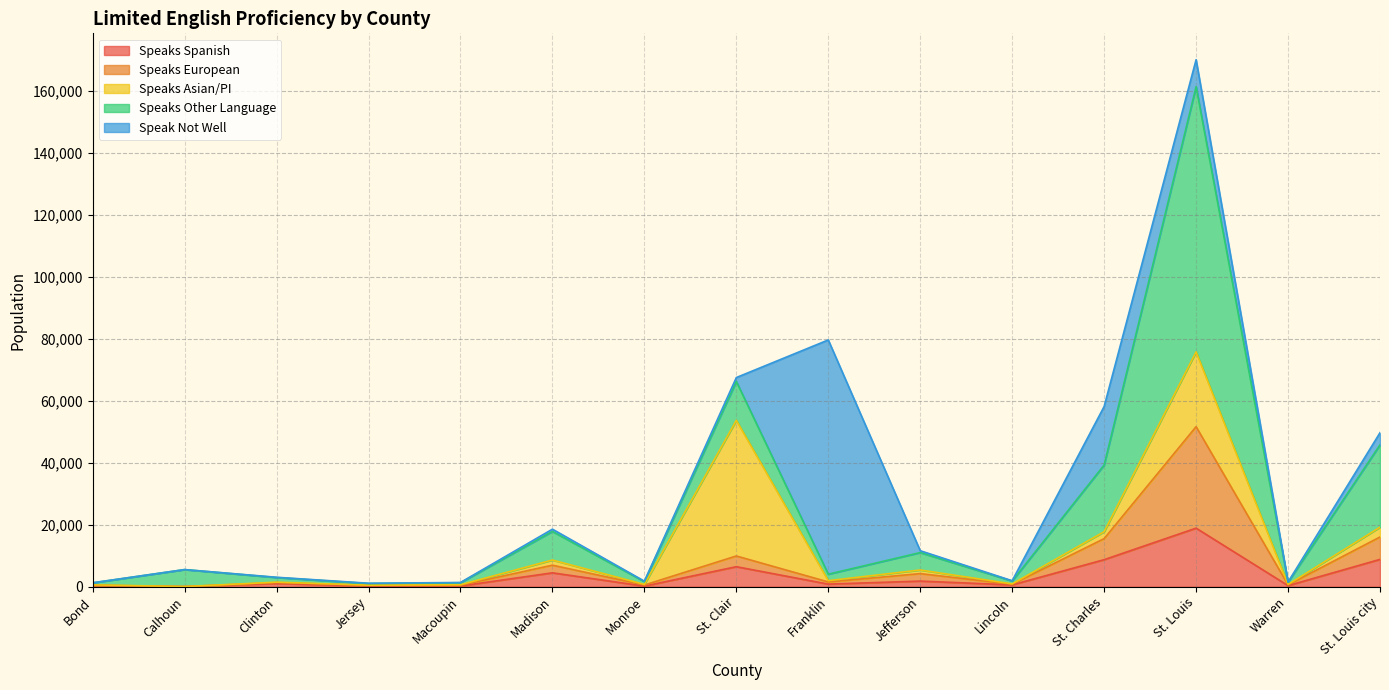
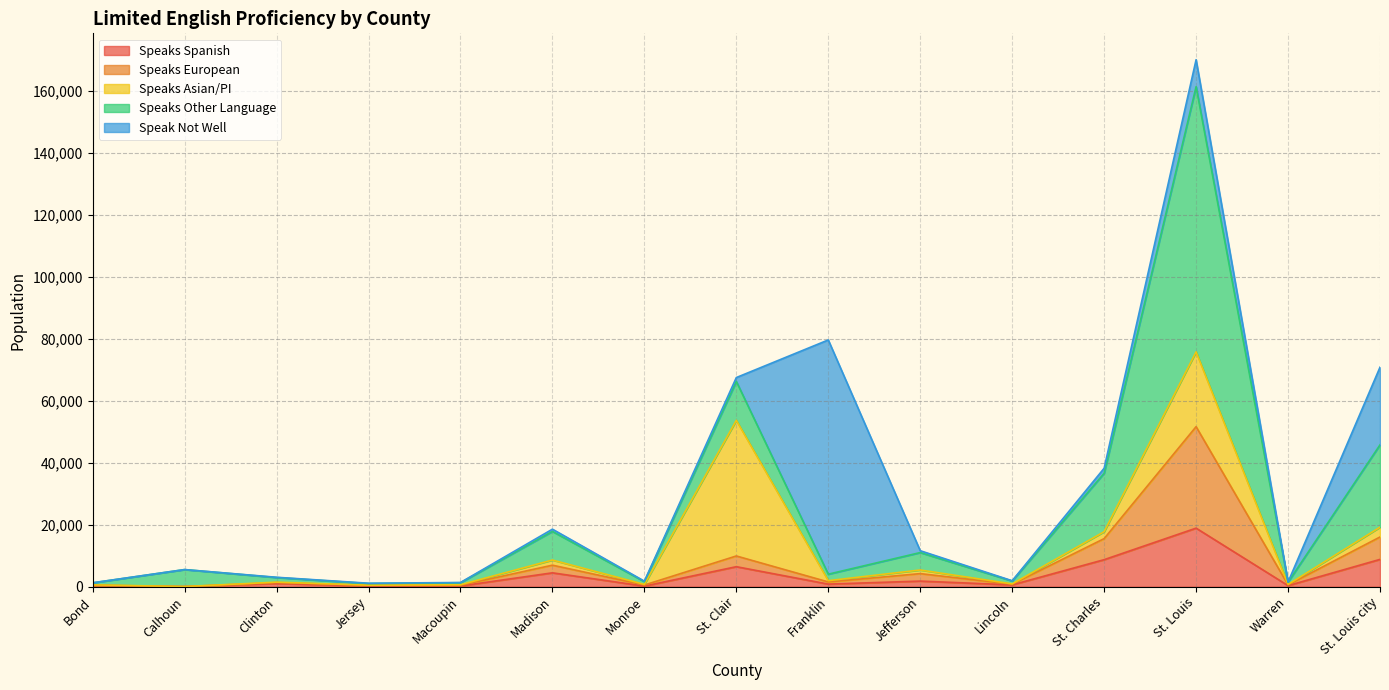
Speaks Other Language, St. Charles: 22,000 -> 19,000
Speak Not Well, St. Charles: 19,000 -> 2,000
Speak Not Well, St. Louis city: 4,000 -> 25,000
